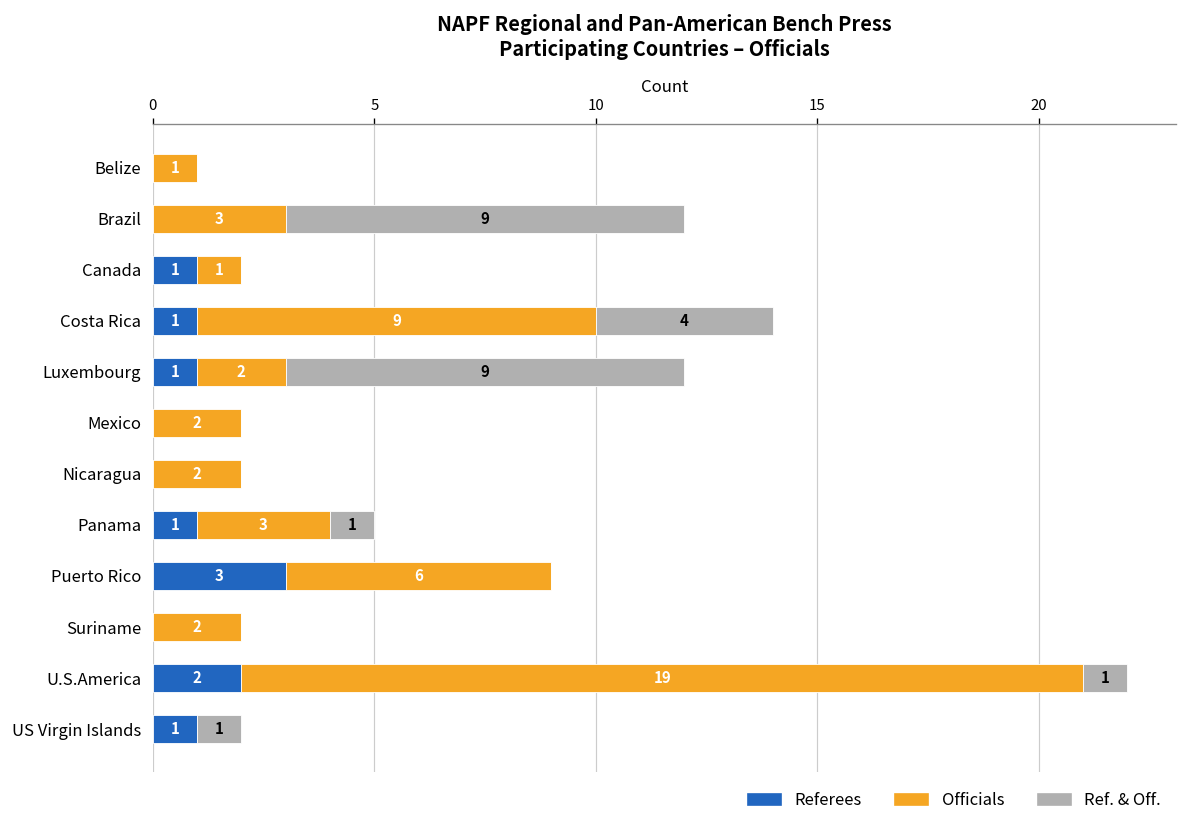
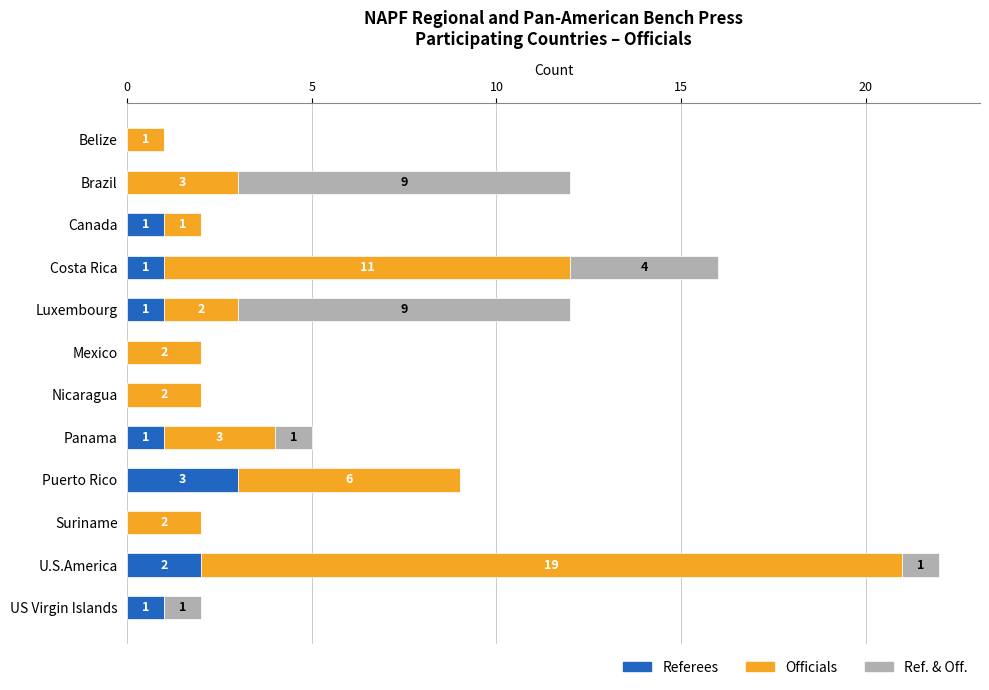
Officials, Costa Rica: 9 -> 11
